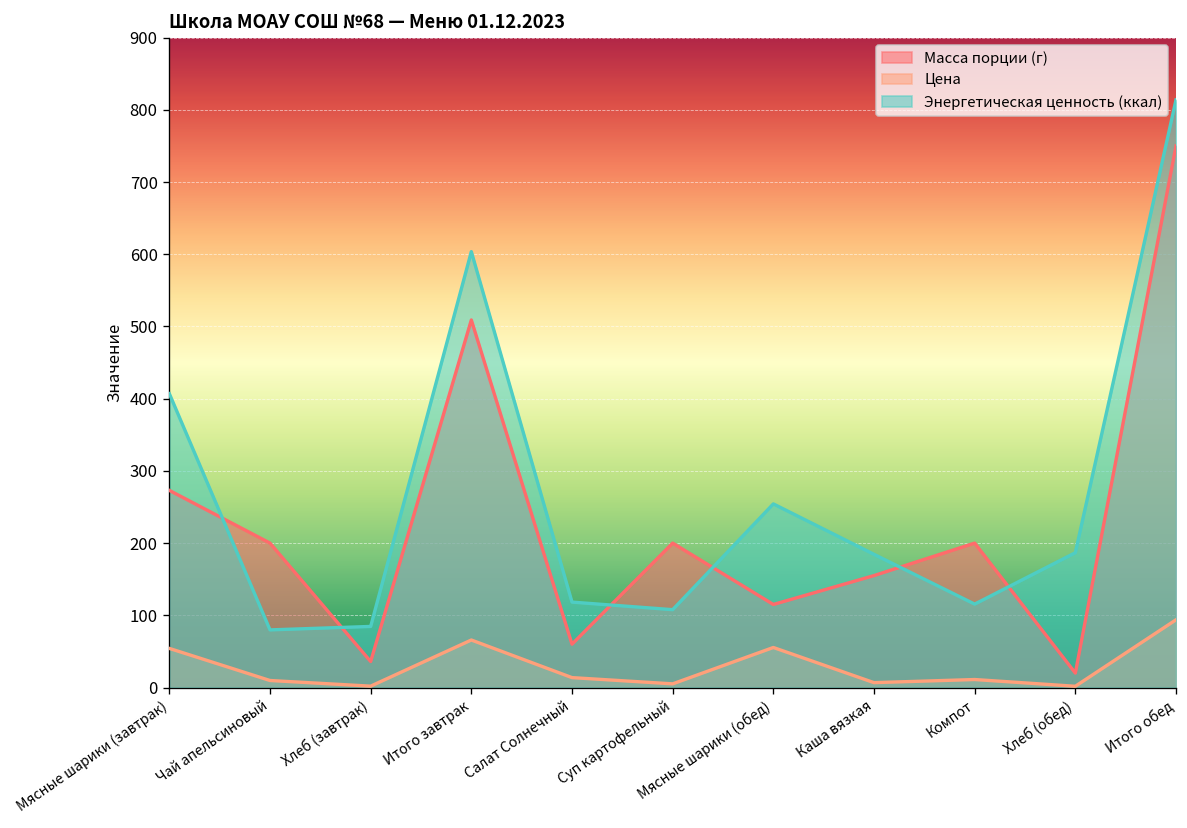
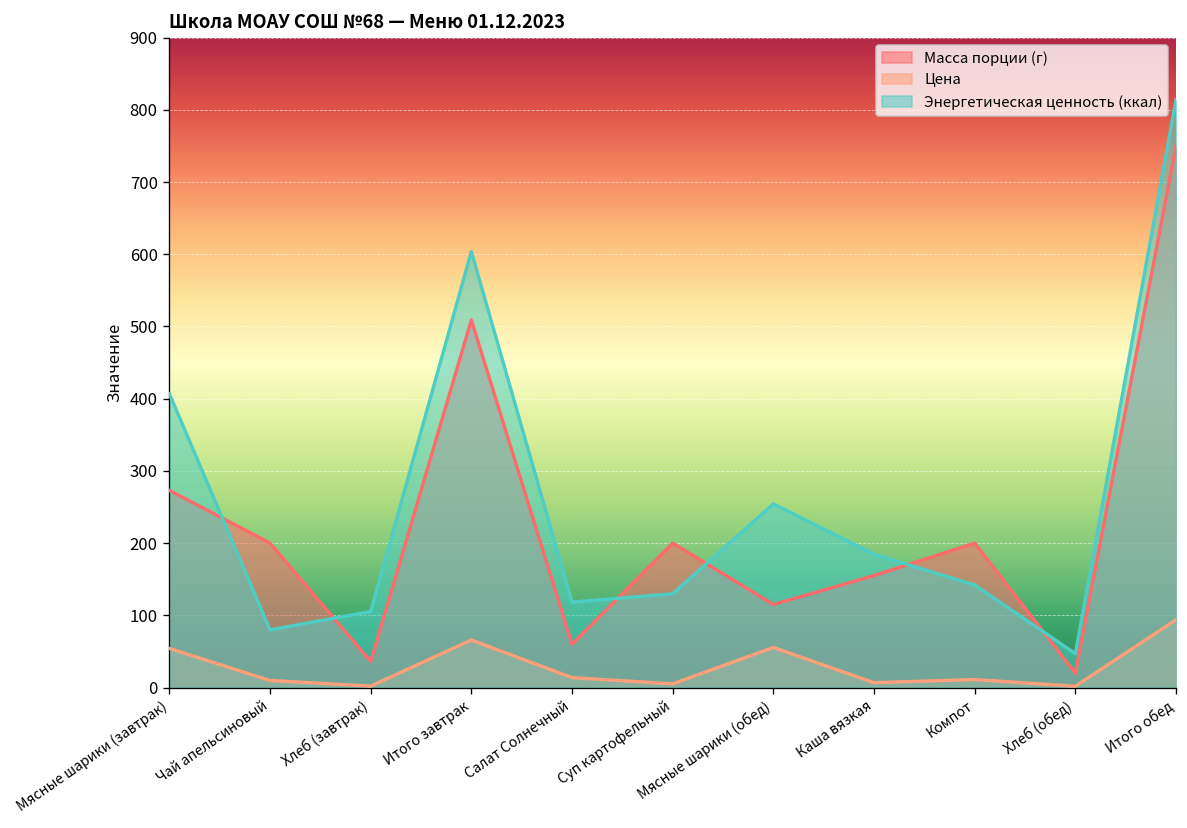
Энергетическая ценность (ккал), Хлеб (завтрак): 80 -> 110
Энергетическая ценность (ккал), Суп картофельный: 110 -> 130
Энергетическая ценность (ккал), Компот: 120 -> 140
Энергетическая ценность (ккал), Хлеб (обед): 190 -> 50
